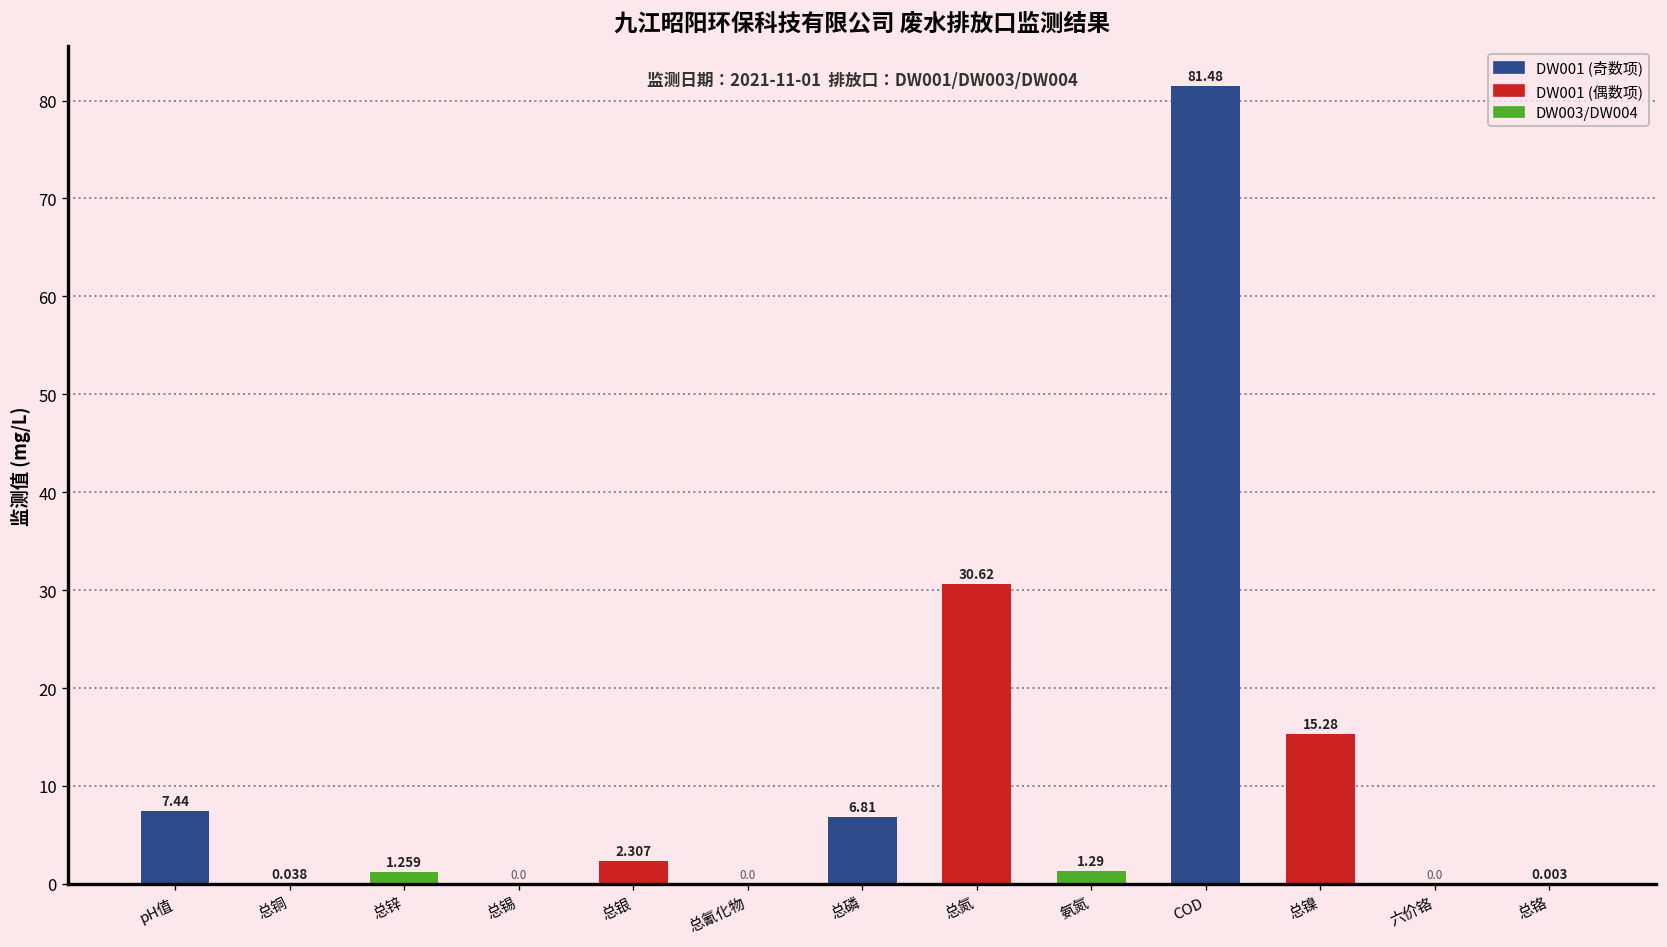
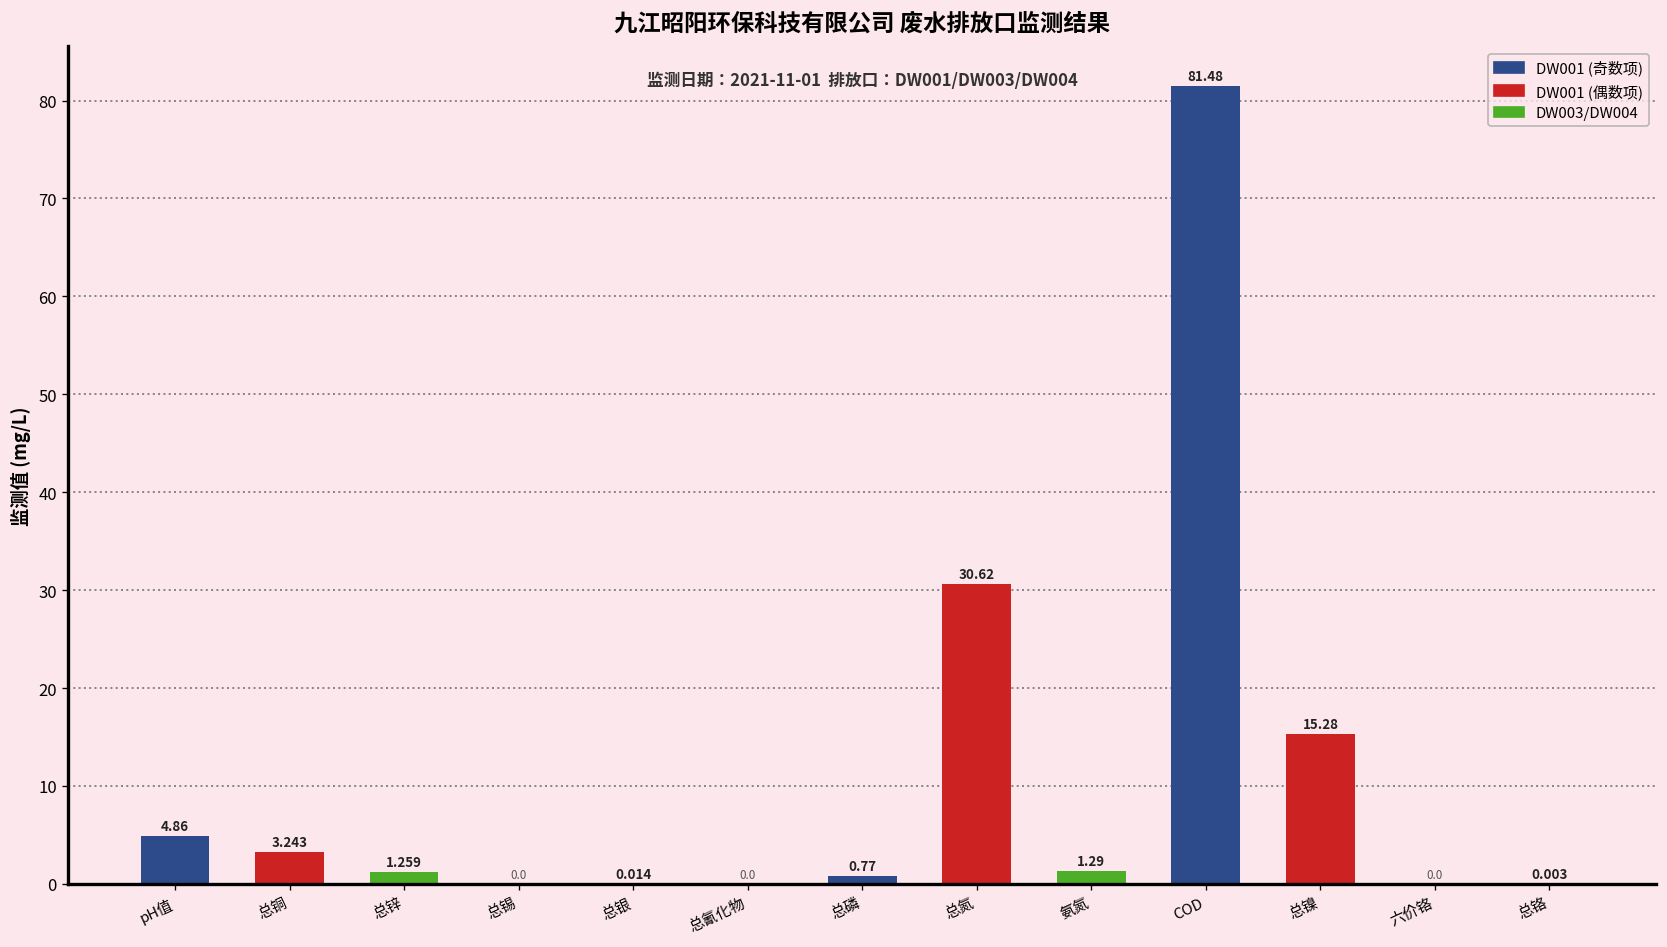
pH值: 7.44 -> 4.86
总铜: 0.038 -> 3.243
总银: 2.307 -> 0.014
总磷: 6.81 -> 0.77
